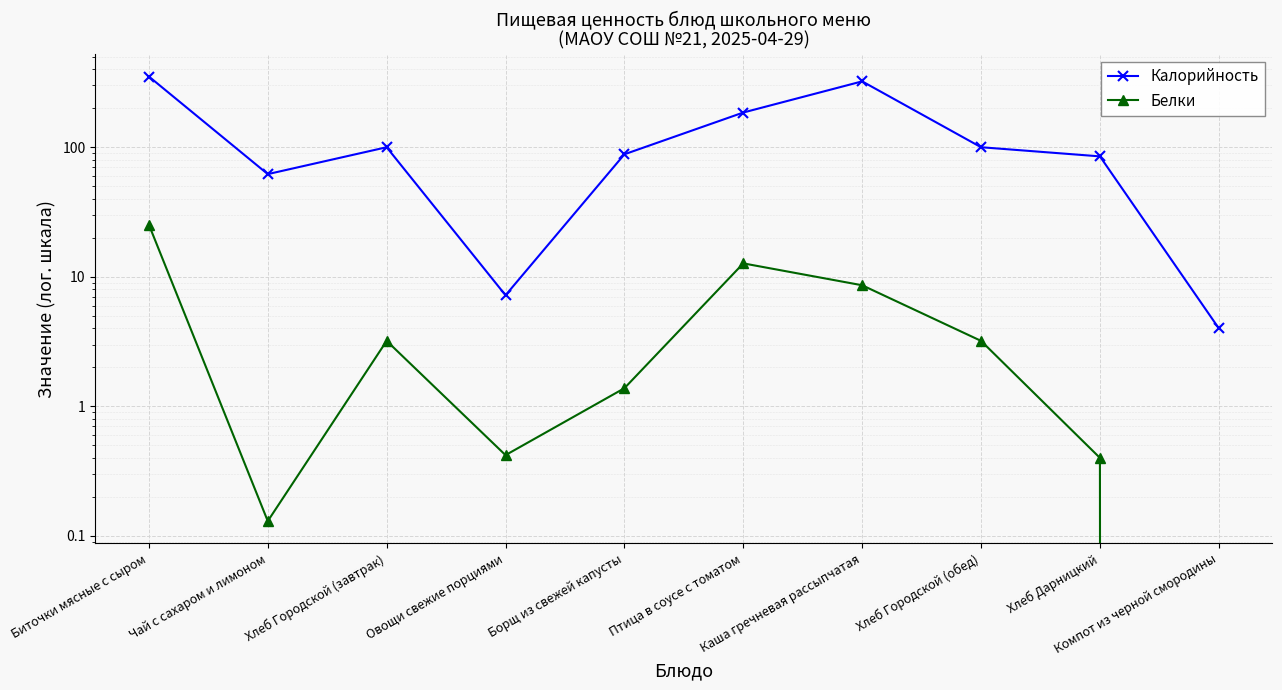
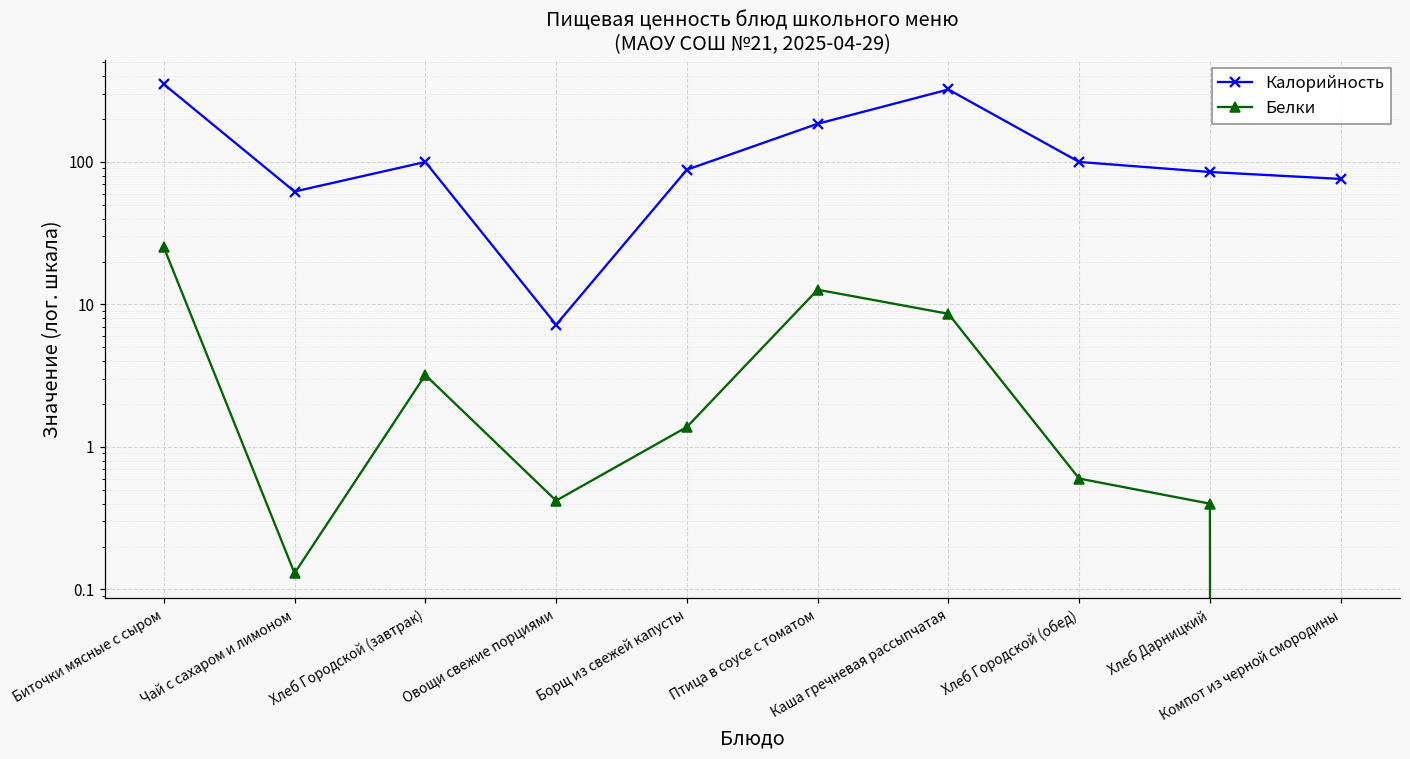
Белки, Хлеб Городской (обед): 3.2 -> 0.6
Калорийность, Компот из черной смородины: 4 -> 80
